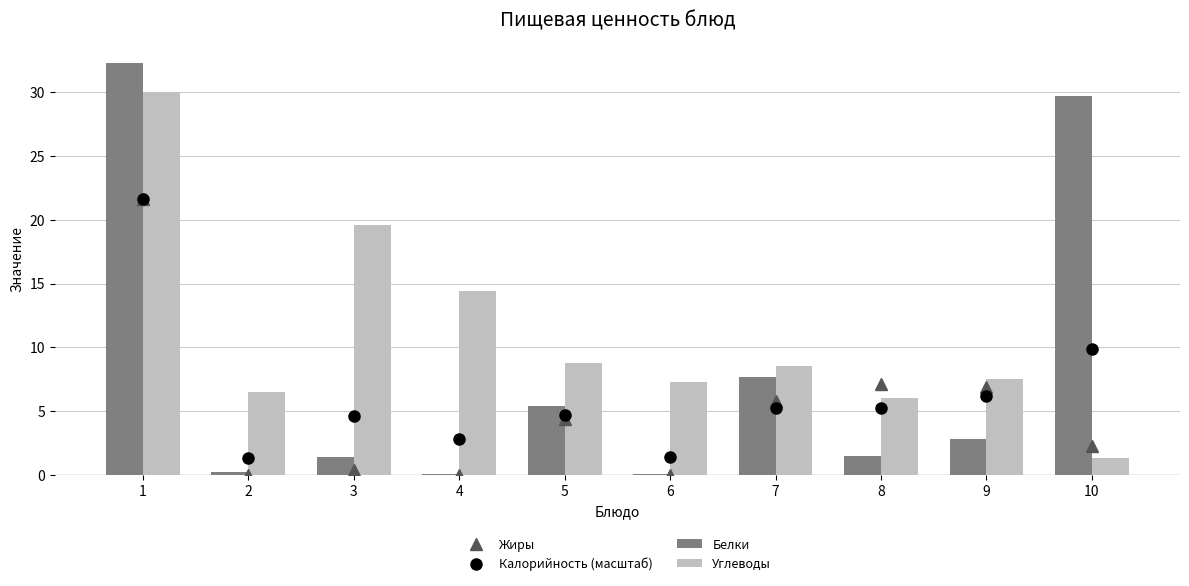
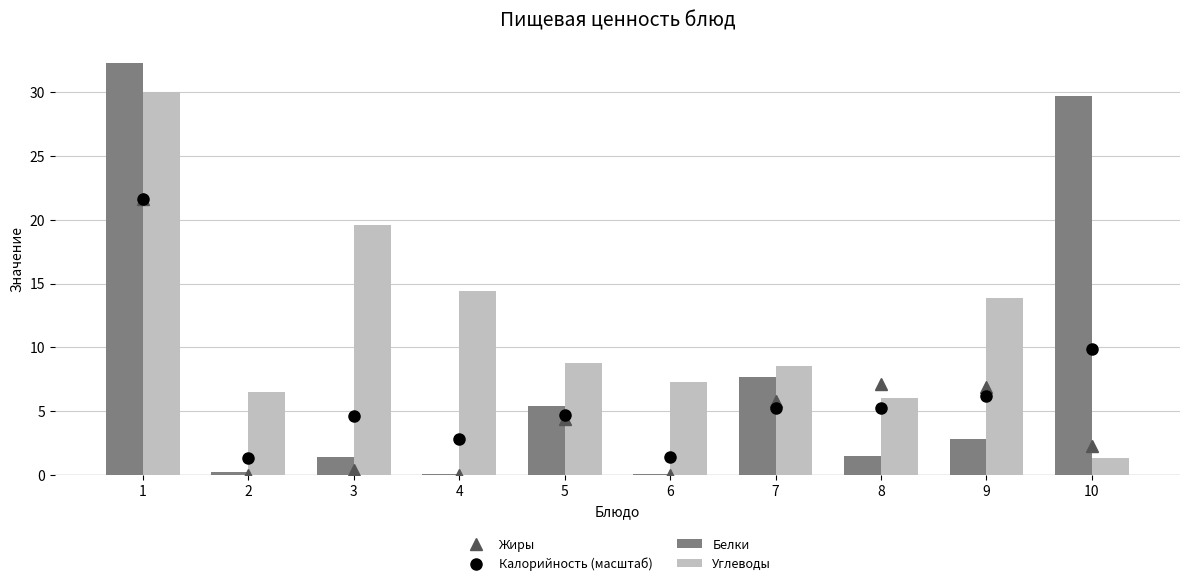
Углеводы, 9: 7.5 -> 13.9
